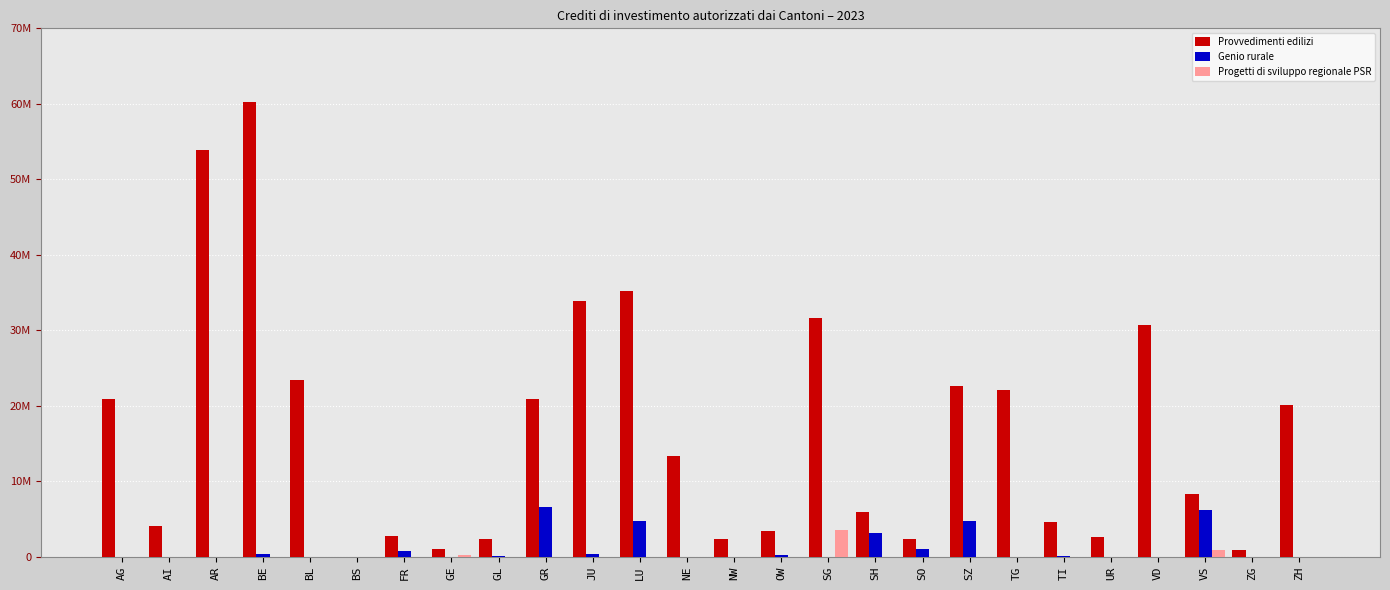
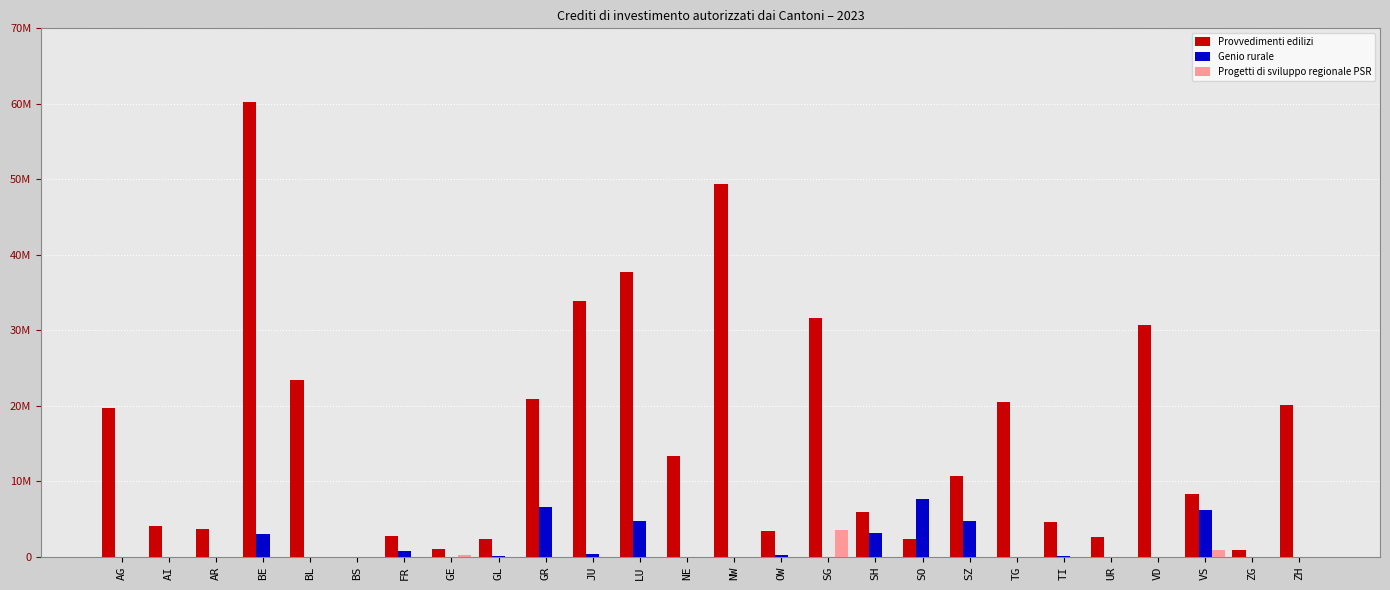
Provvedimenti edilizi, AG: 21000000 -> 20000000
Provvedimenti edilizi, AR: 54000000 -> 4000000
Genio rurale, BE: 0 -> 3000000
Provvedimenti edilizi, LU: 35000000 -> 38000000
Provvedimenti edilizi, NW: 2000000 -> 49000000
Genio rurale, SO: 1000000 -> 8000000
Provvedimenti edilizi, SZ: 23000000 -> 11000000
Provvedimenti edilizi, TG: 22000000 -> 20000000
